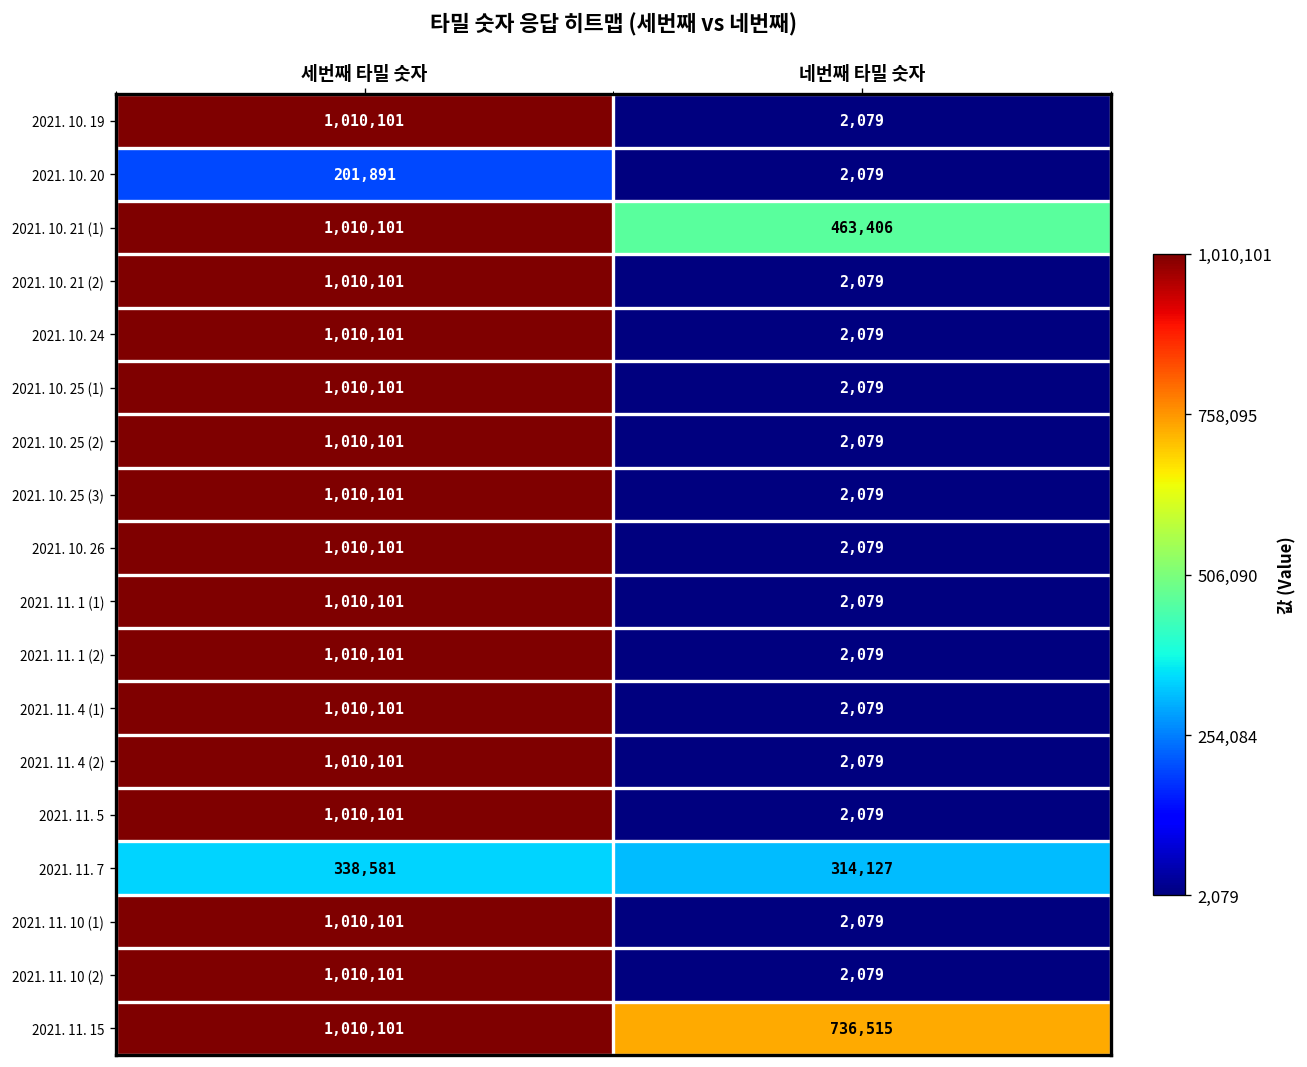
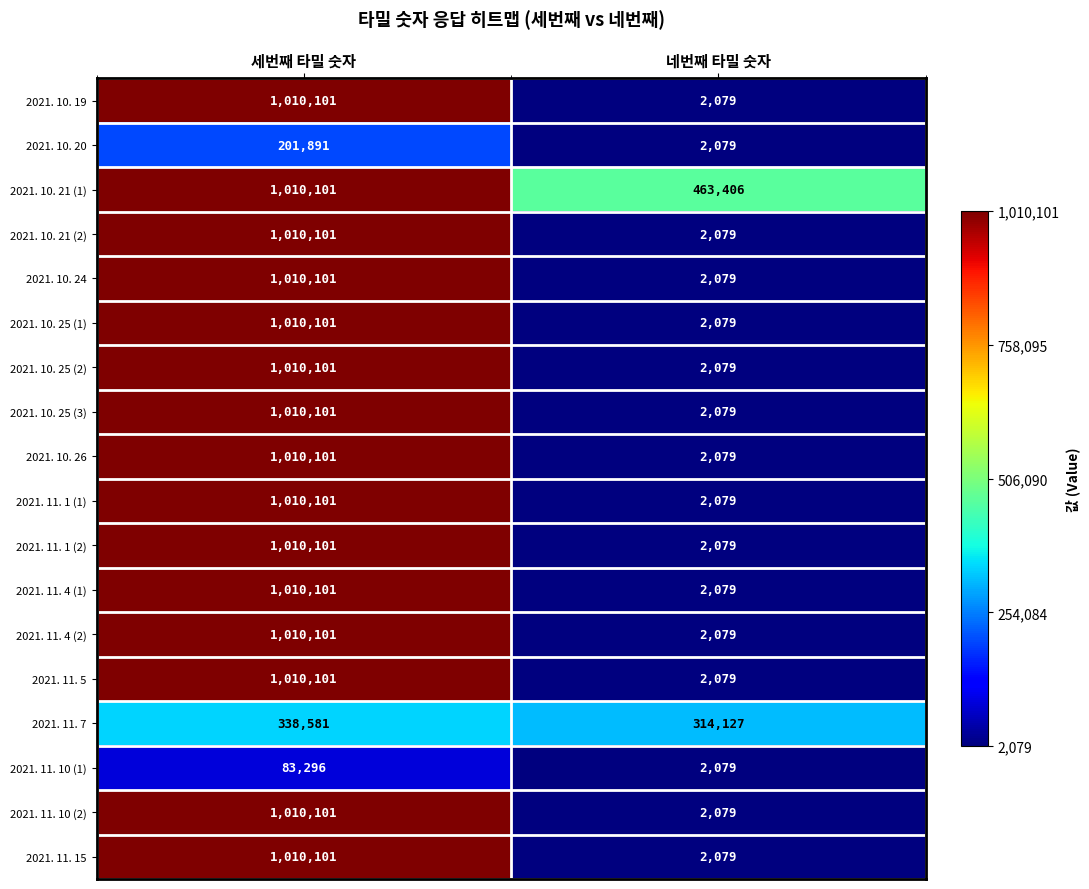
2021. 11. 10 (1), 세번째 타밀 숫자: 1,010,101 -> 83,296
2021. 11. 15, 네번째 타밀 숫자: 736,515 -> 2,079
